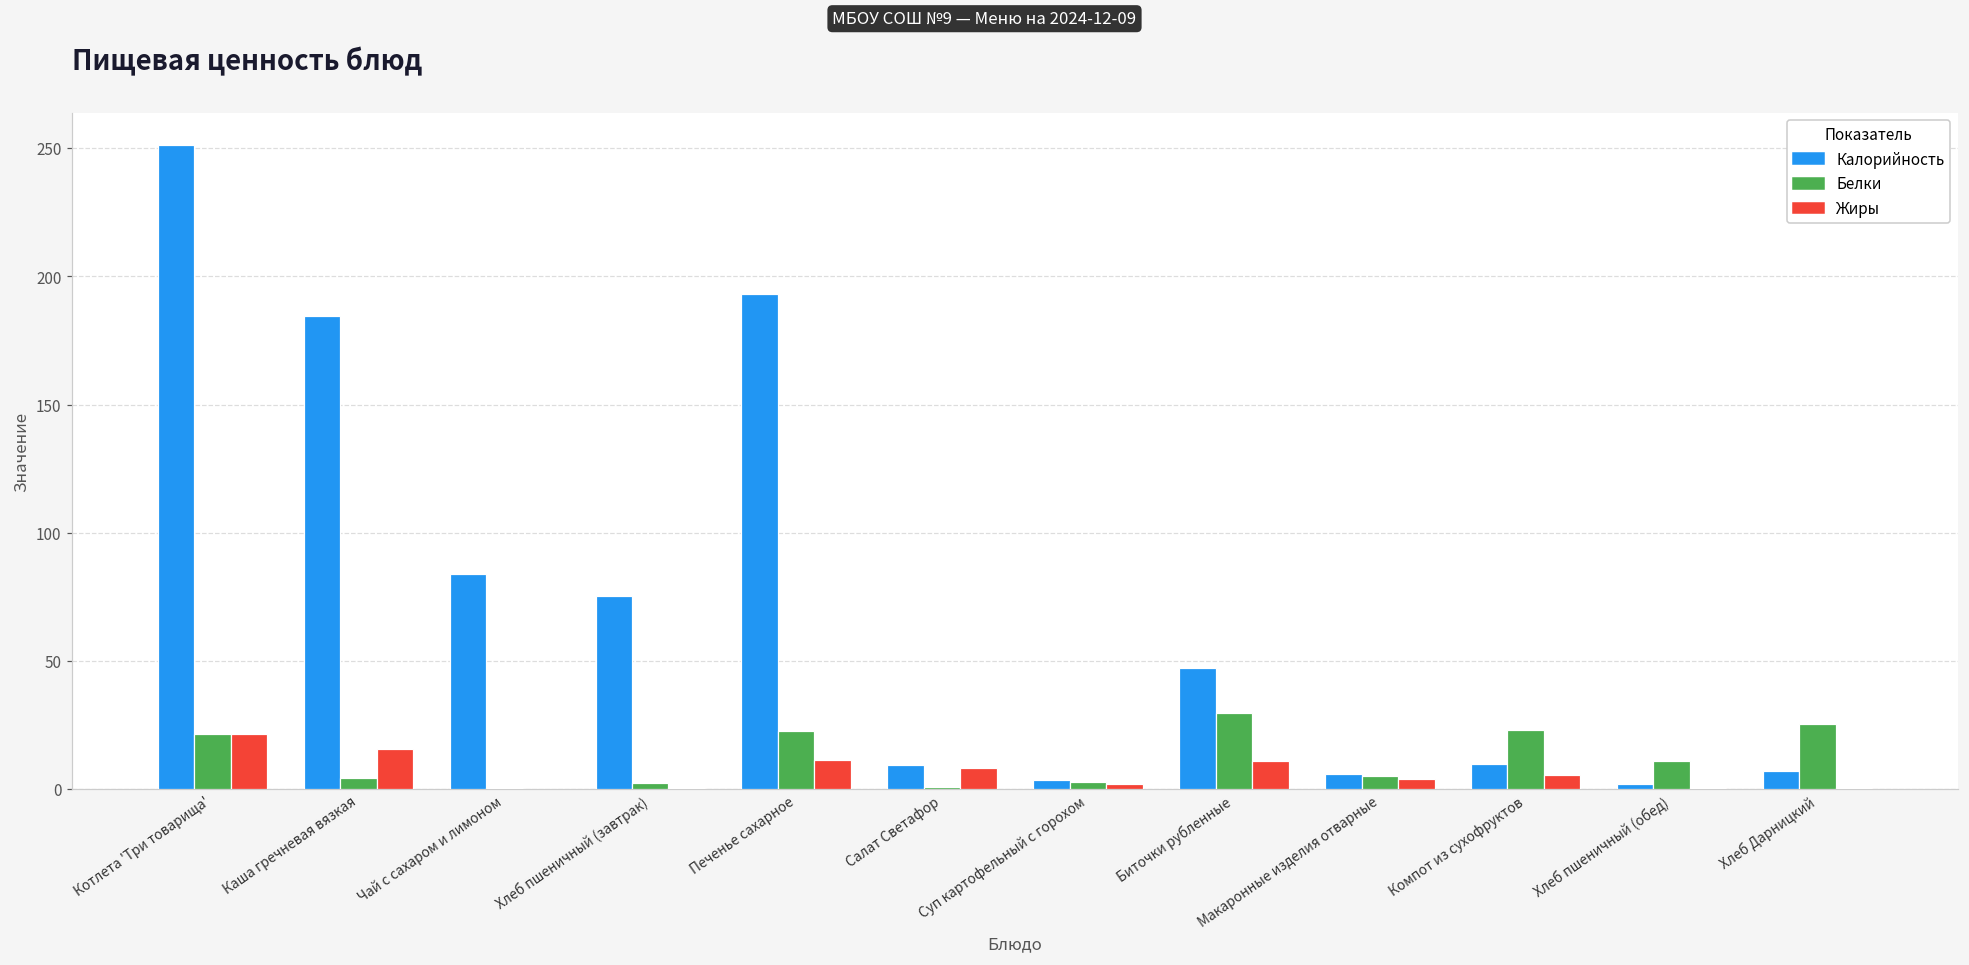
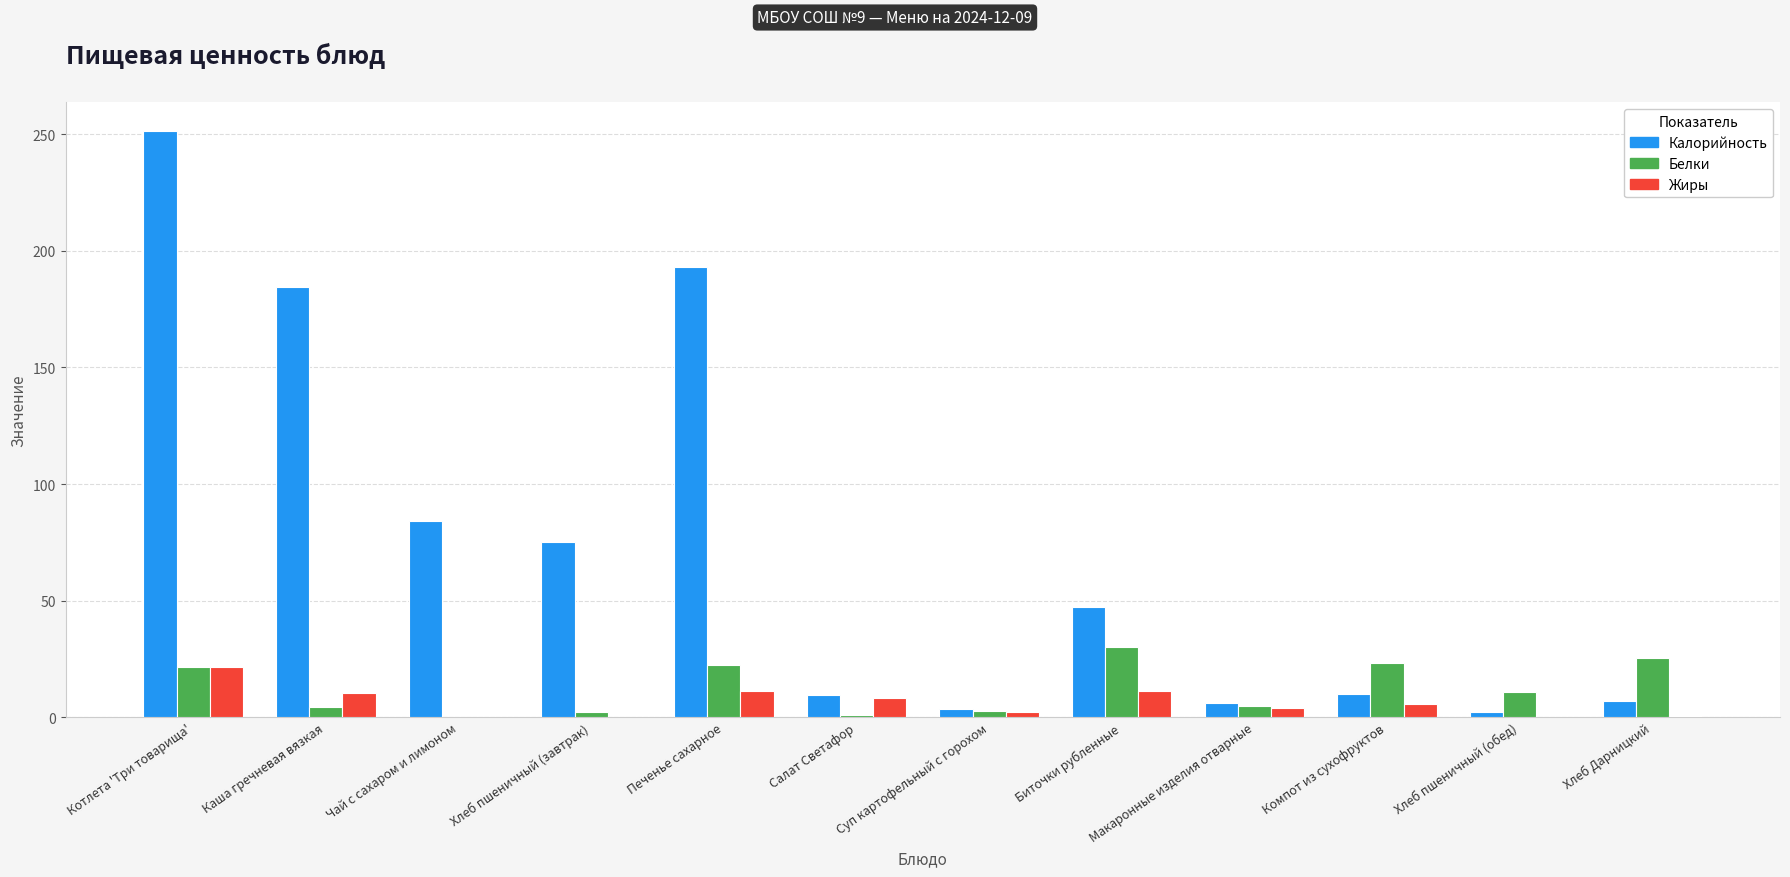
Жиры, Каша гречневая вязкая: 16 -> 10
